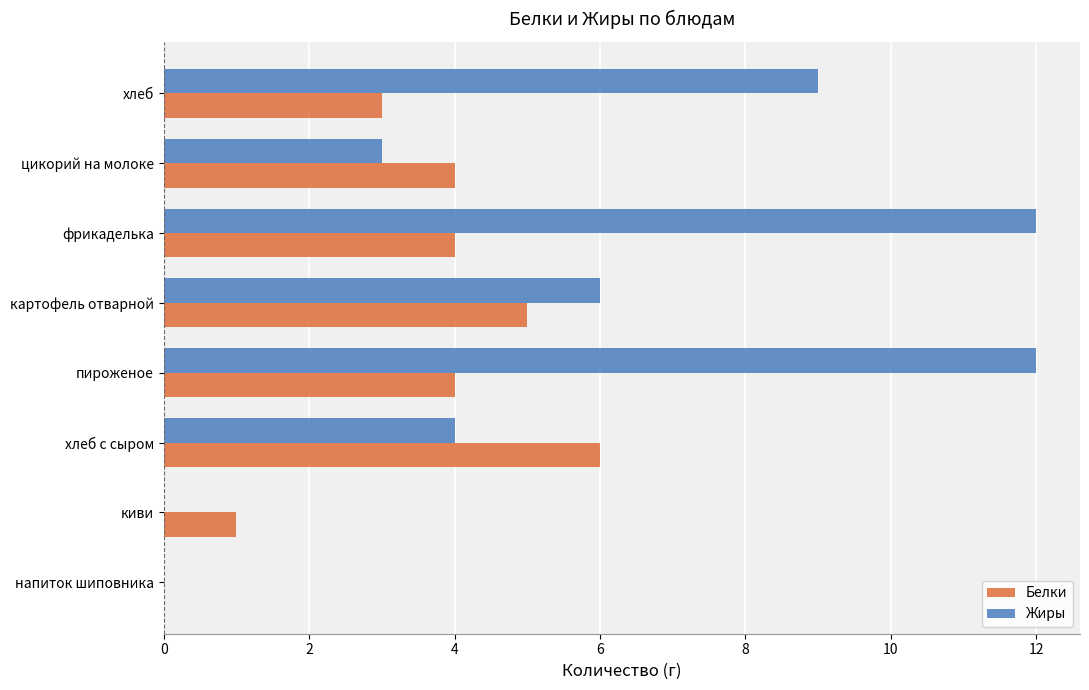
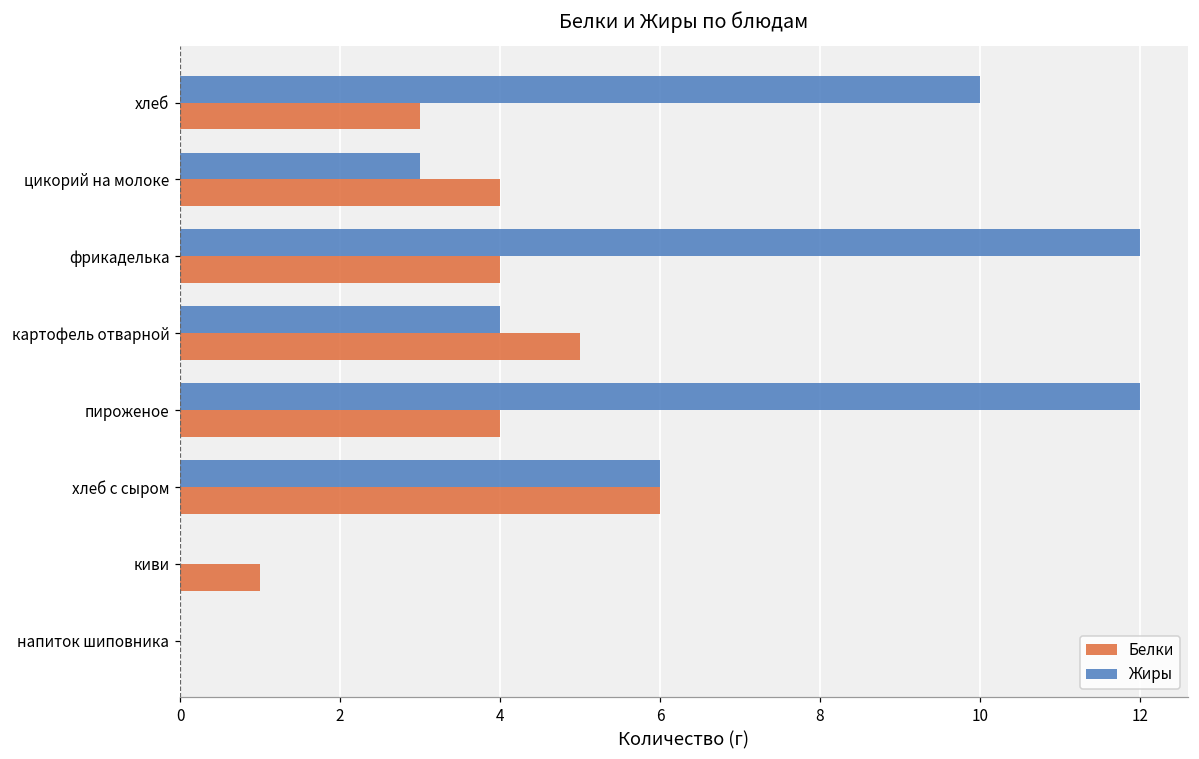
Жиры, хлеб: 9 -> 10
Жиры, картофель отварной: 6 -> 4
Жиры, хлеб с сыром: 4 -> 6
